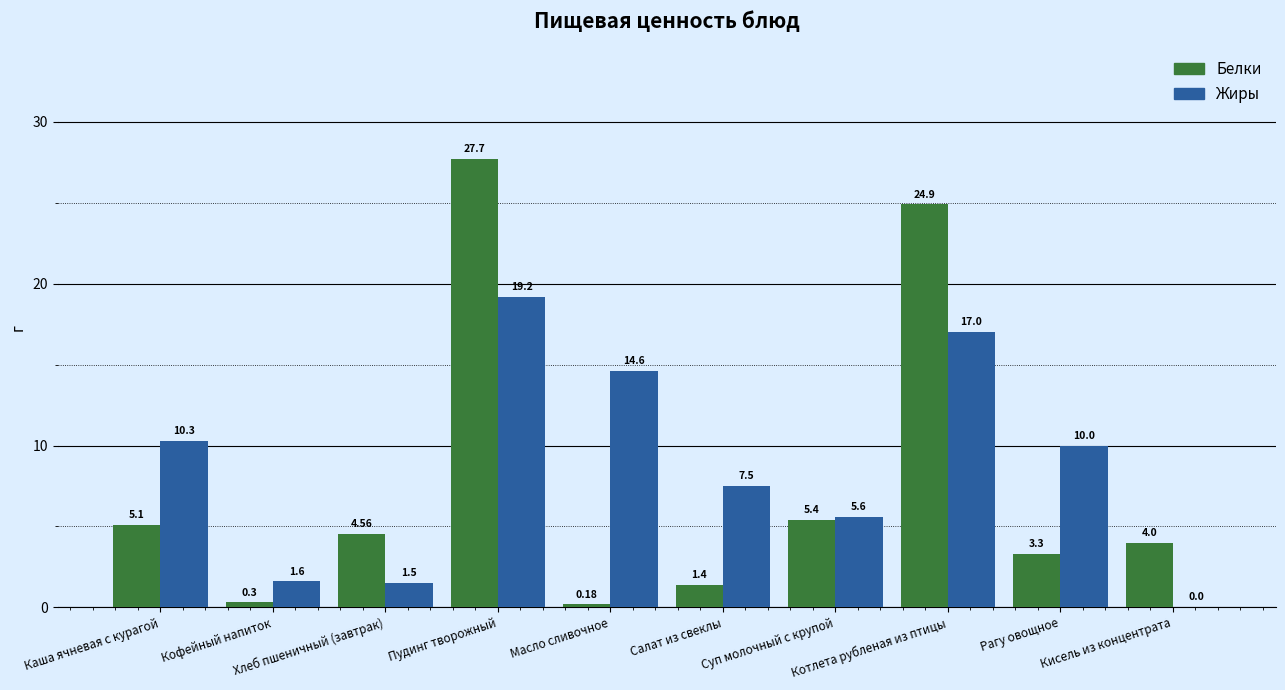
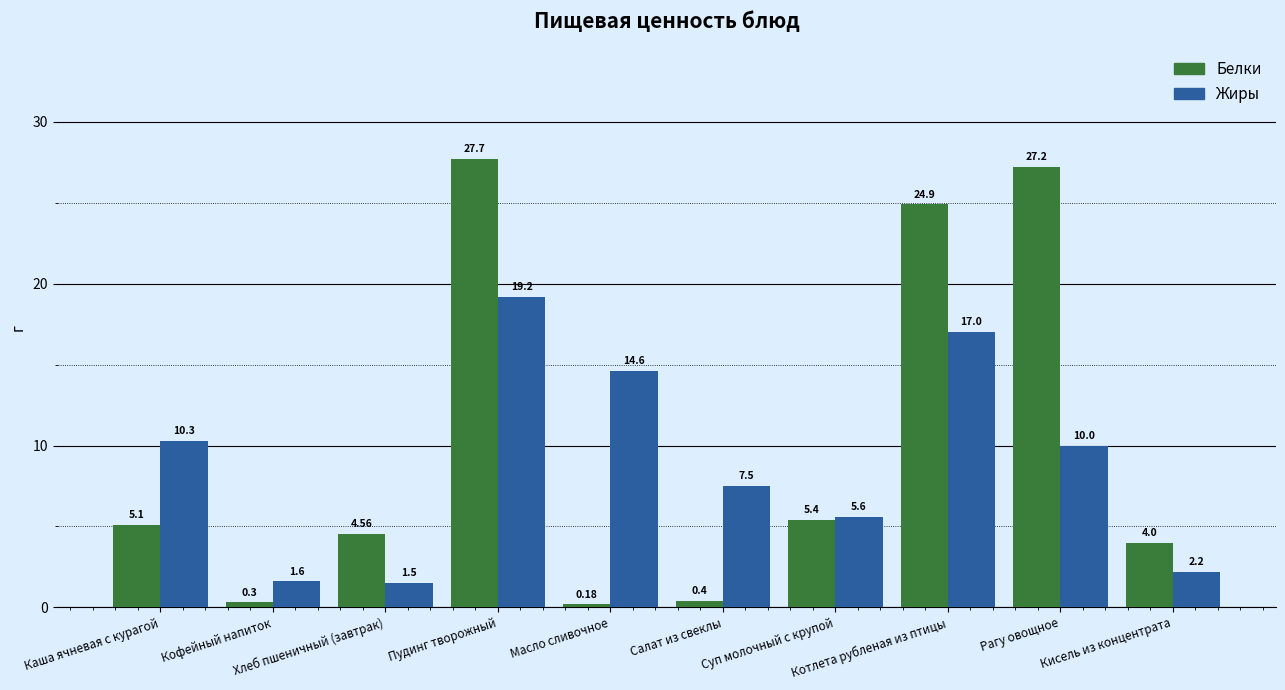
Белки, Салат из свеклы: 1.4 -> 0.4
Белки, Рагу овощное: 3.3 -> 27.2
Жиры, Кисель из концентрата: 0.0 -> 2.2
